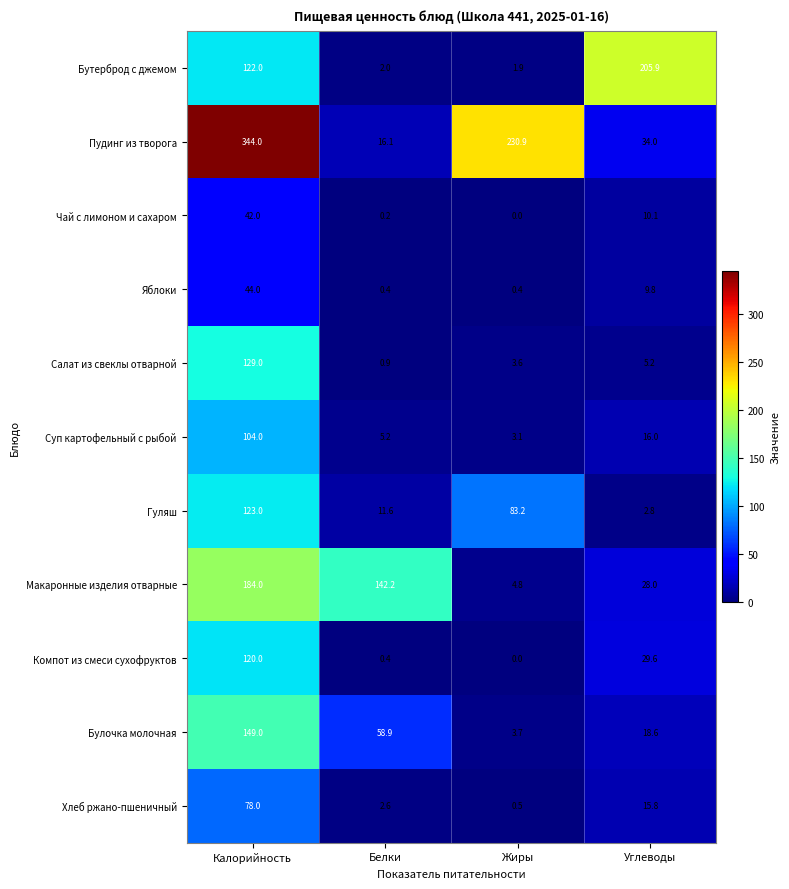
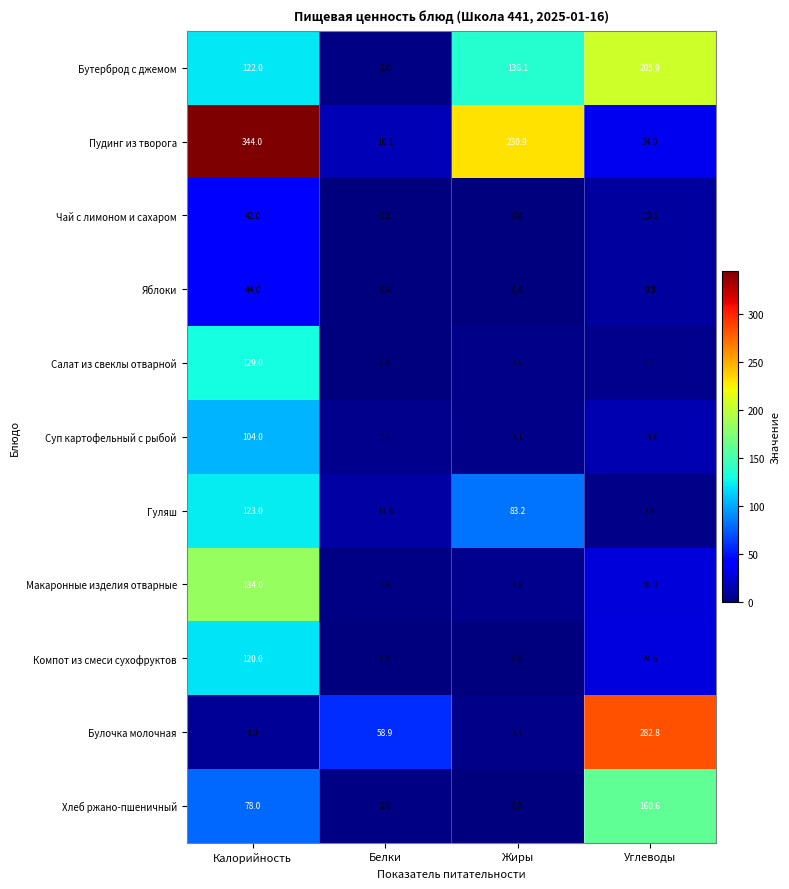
Бутерброд с джемом, Жиры: 1.9 -> 136.1
Макаронные изделия отварные, Белки: 142.2 -> 2.6
Булочка молочная, Калорийность: 149.0 -> 8.0
Булочка молочная, Углеводы: 18.6 -> 282.8
Хлеб ржано-пшеничный, Углеводы: 15.8 -> 160.6
